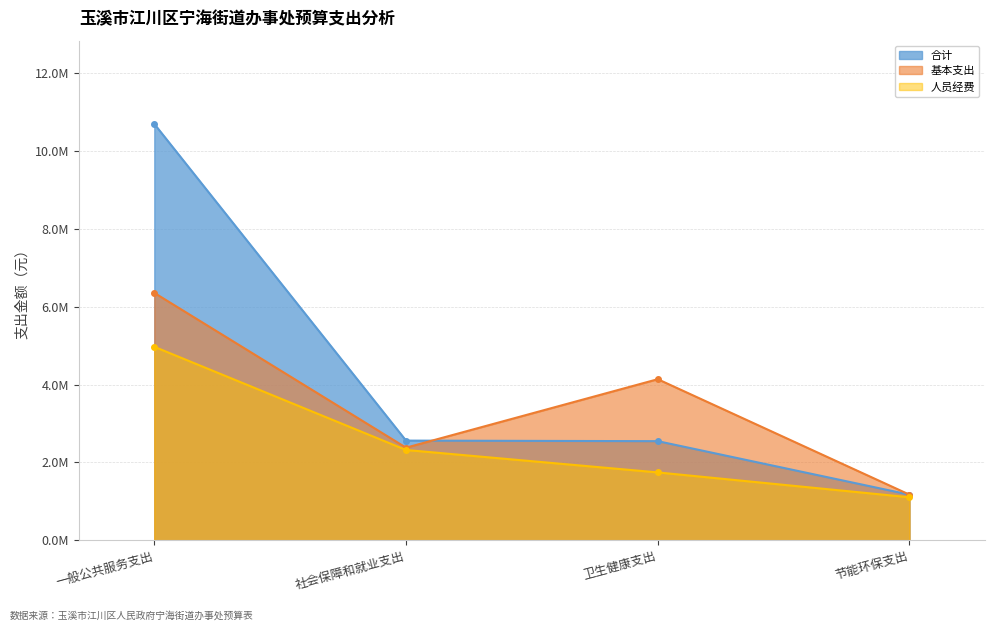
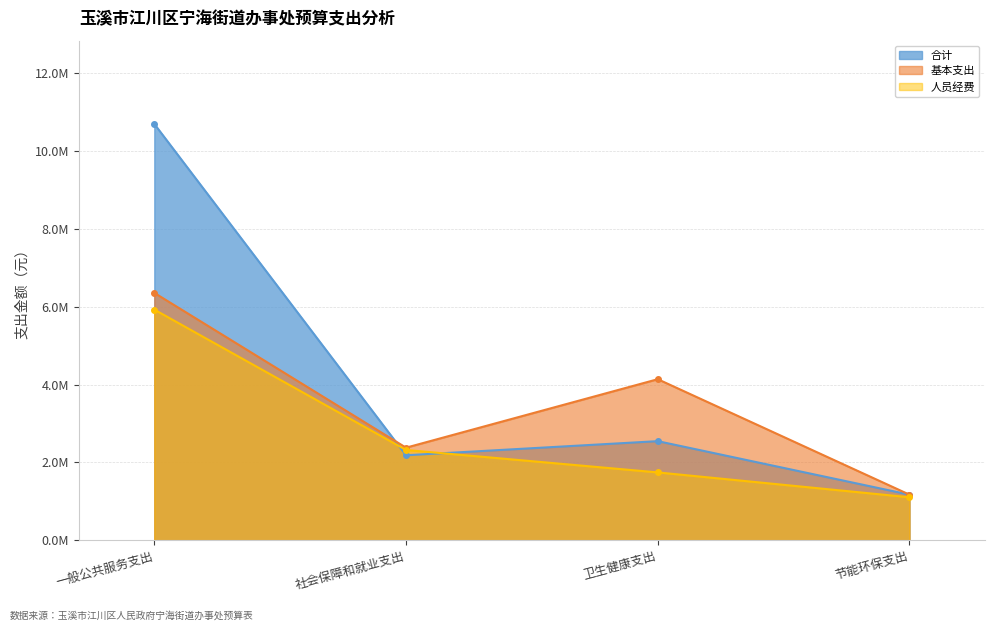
人员经费, 一般公共服务支出: 5000000 -> 5900000
合计, 社会保障和就业支出: 2600000 -> 2200000
